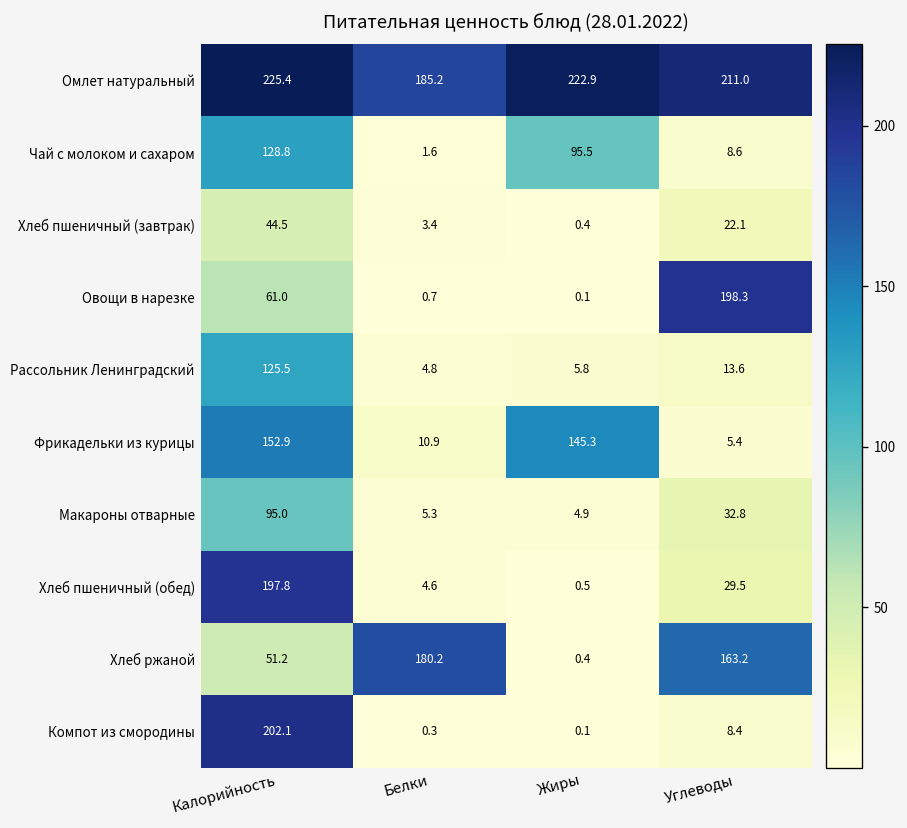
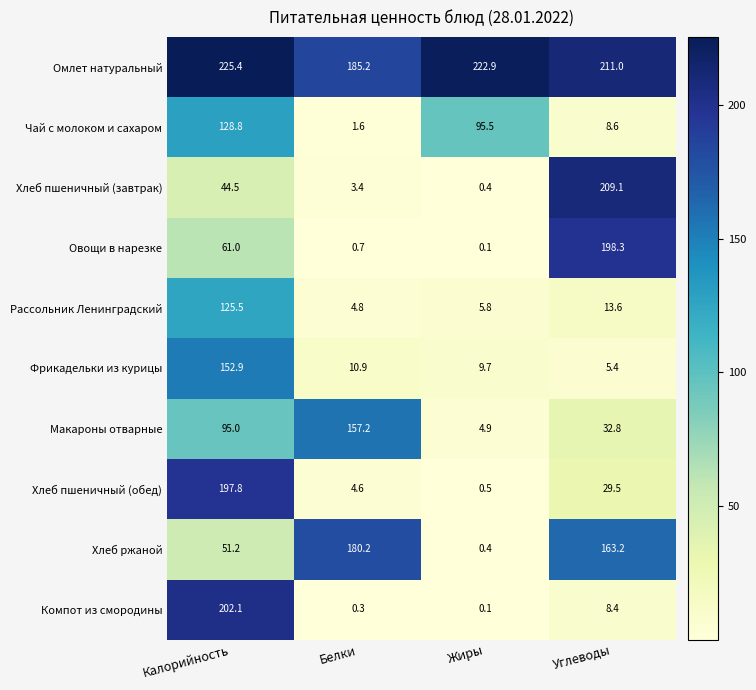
Хлеб пшеничный (завтрак), Углеводы: 22.1 -> 209.1
Фрикадельки из курицы, Жиры: 145.3 -> 9.7
Макароны отварные, Белки: 5.3 -> 157.2
